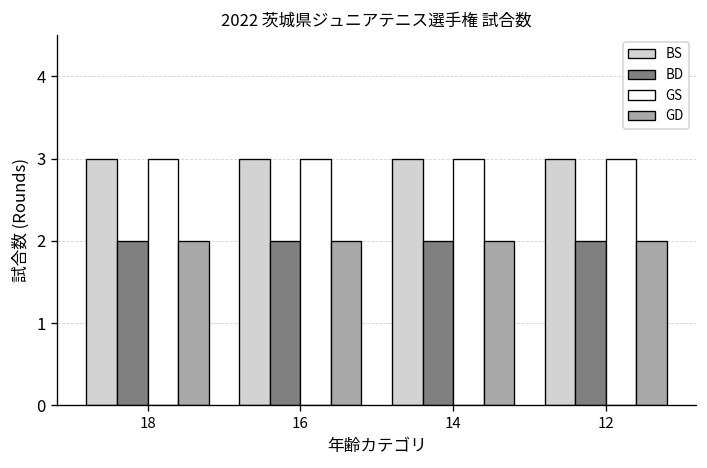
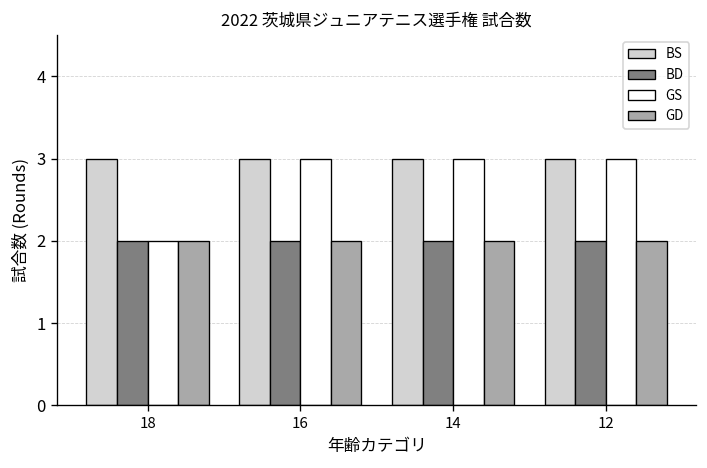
GS, 18: 3 -> 2
